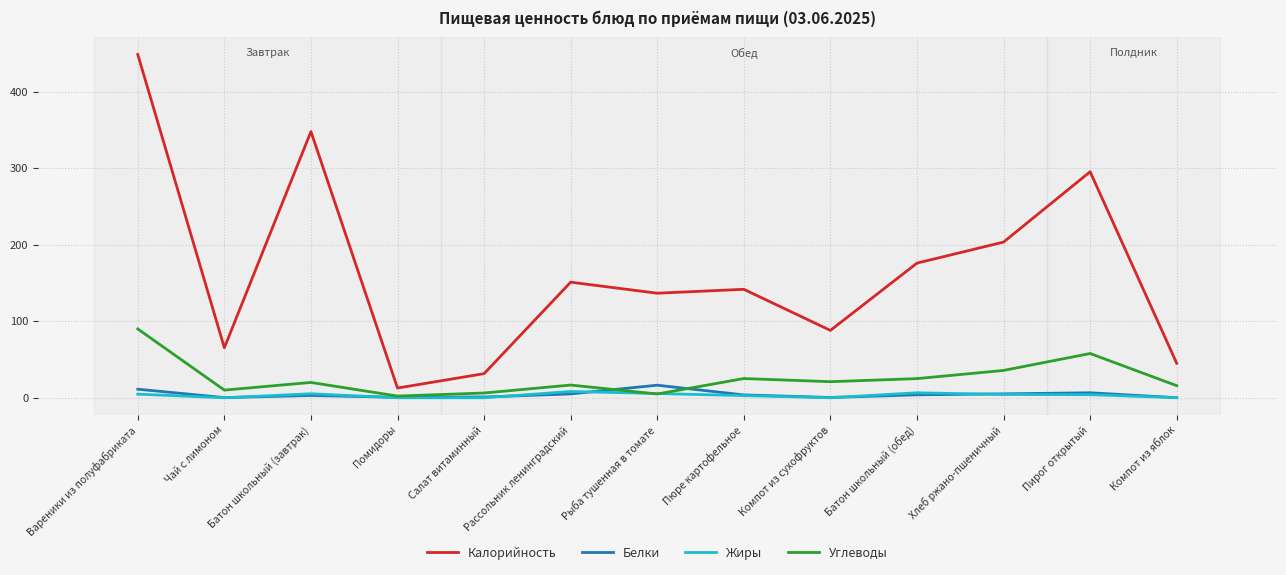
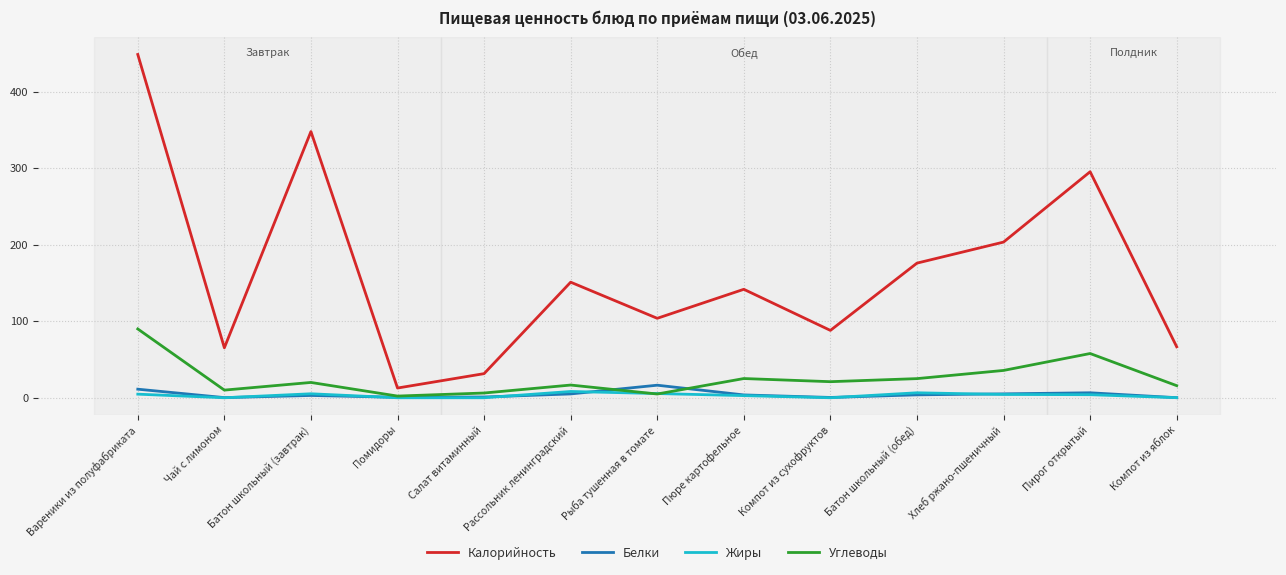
Калорийность, Рыба тушенная в томате: 140 -> 100
Калорийность, Компот из яблок: 50 -> 70
